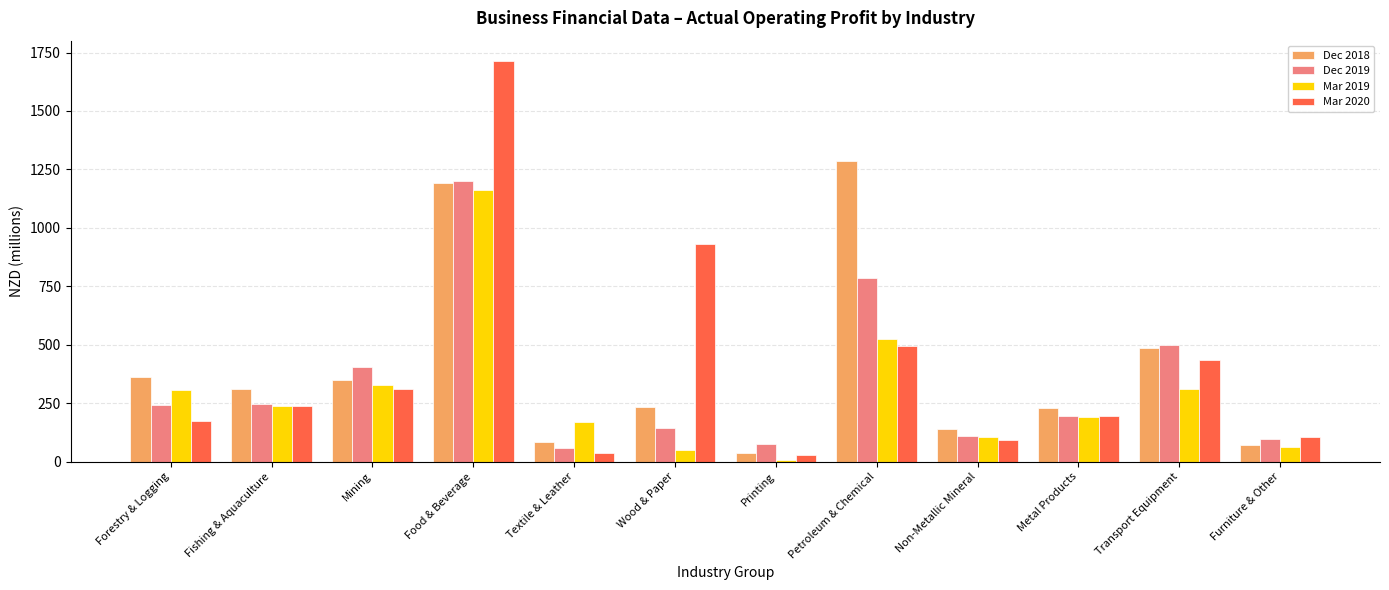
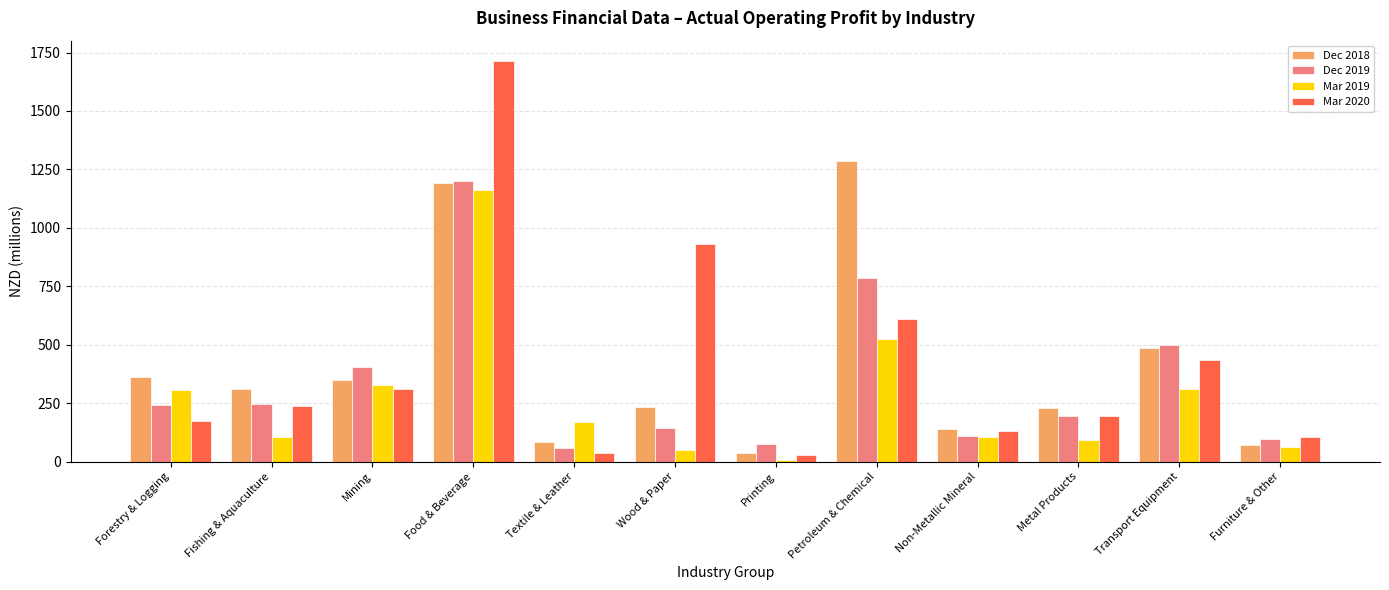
Mar 2019, Fishing & Aquaculture: 240 -> 110
Mar 2020, Petroleum & Chemical: 490 -> 610
Mar 2020, Non-Metallic Mineral: 100 -> 130
Mar 2019, Metal Products: 190 -> 90
